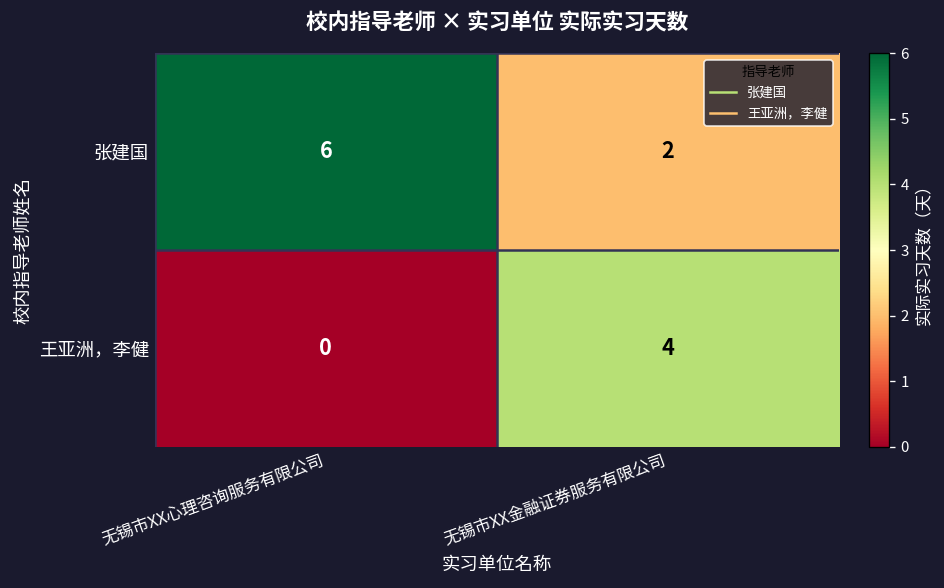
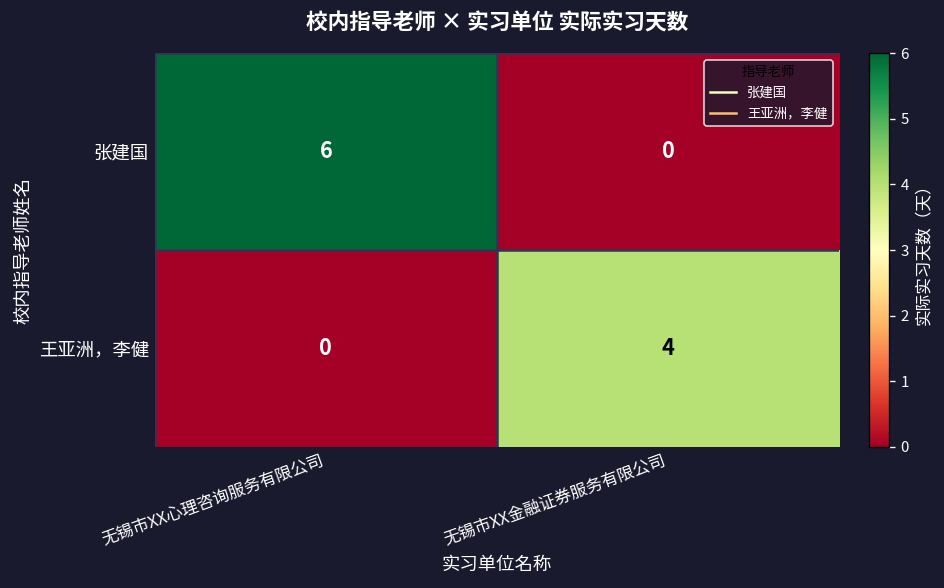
张建国, 无锡市XX金融证券服务有限公司: 2 -> 0
